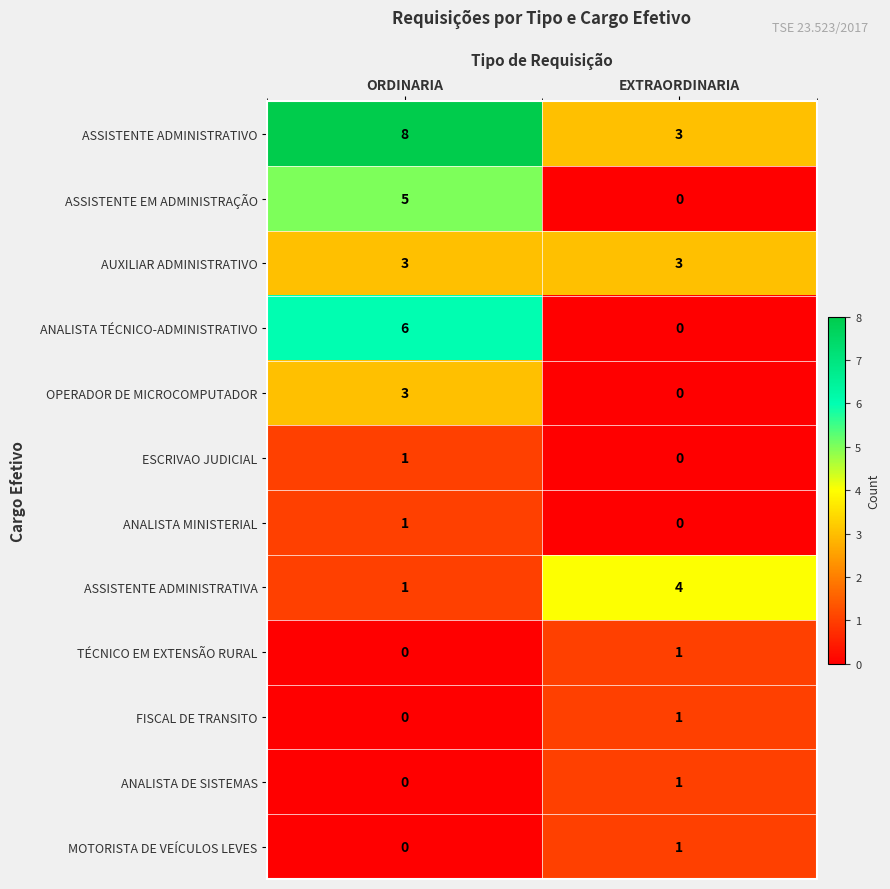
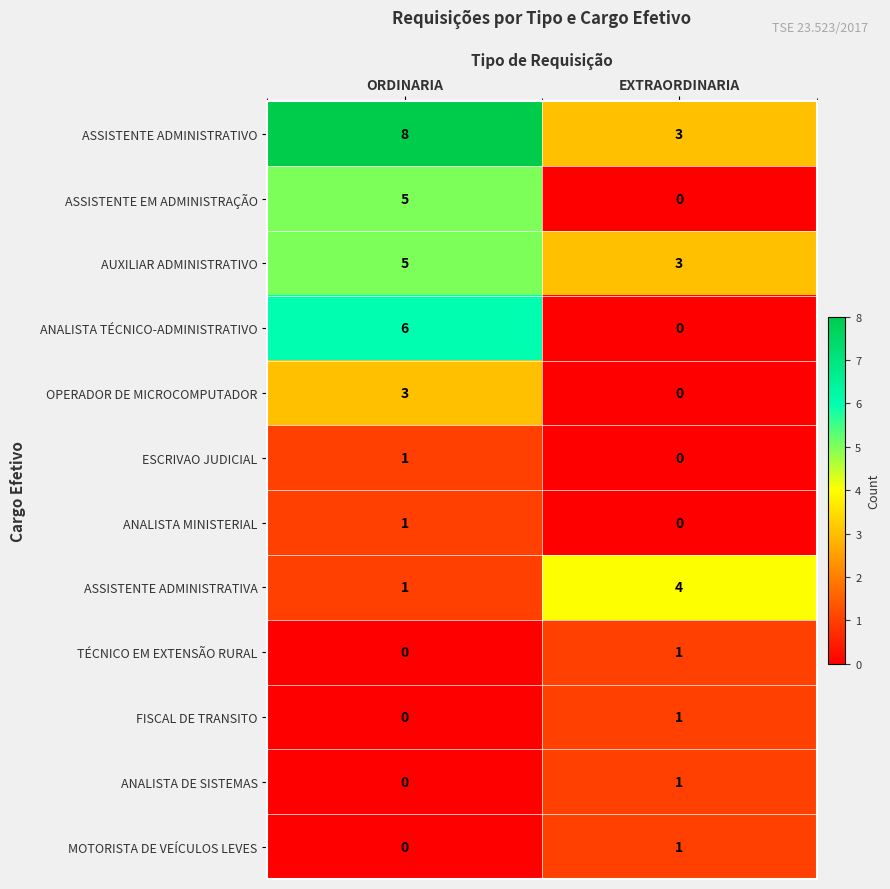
AUXILIAR ADMINISTRATIVO, ORDINARIA: 3 -> 5
